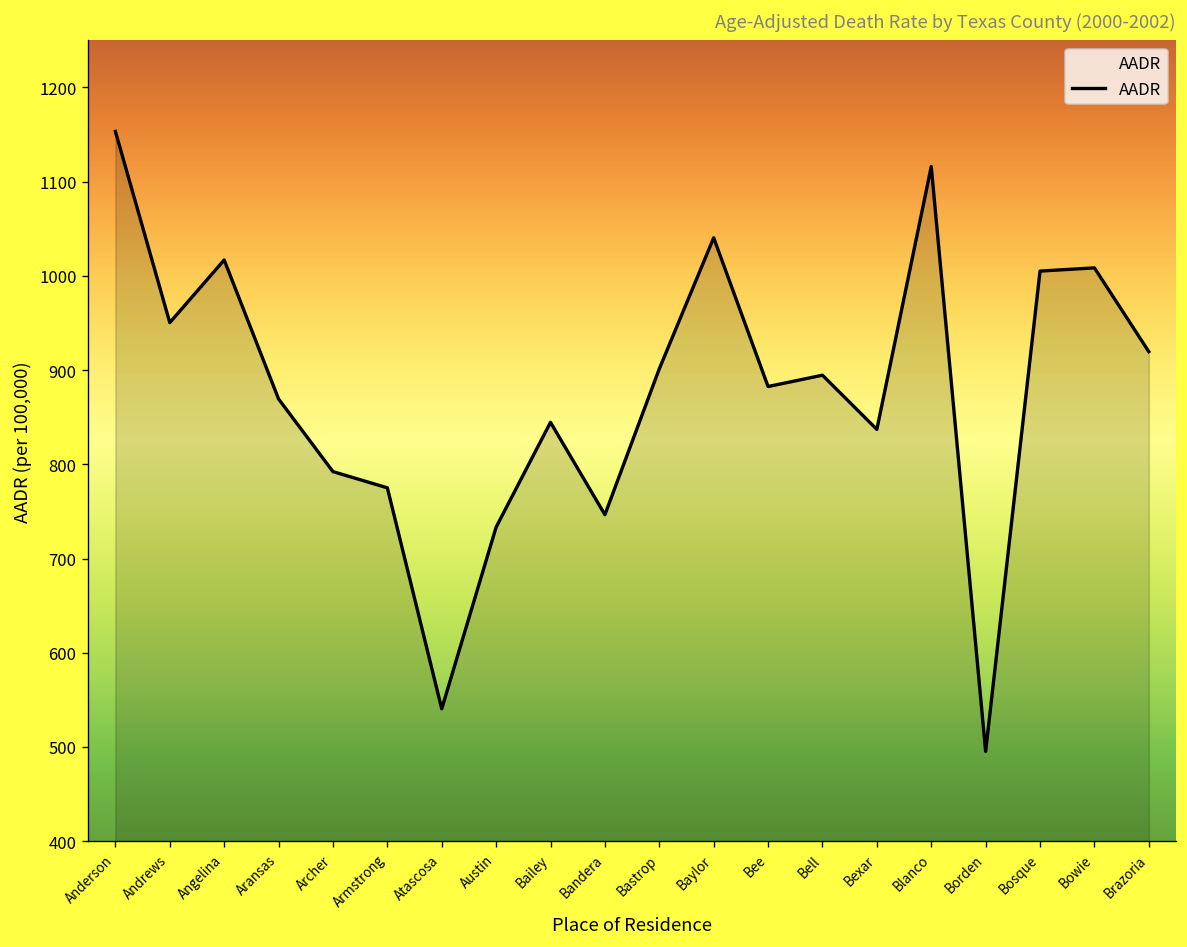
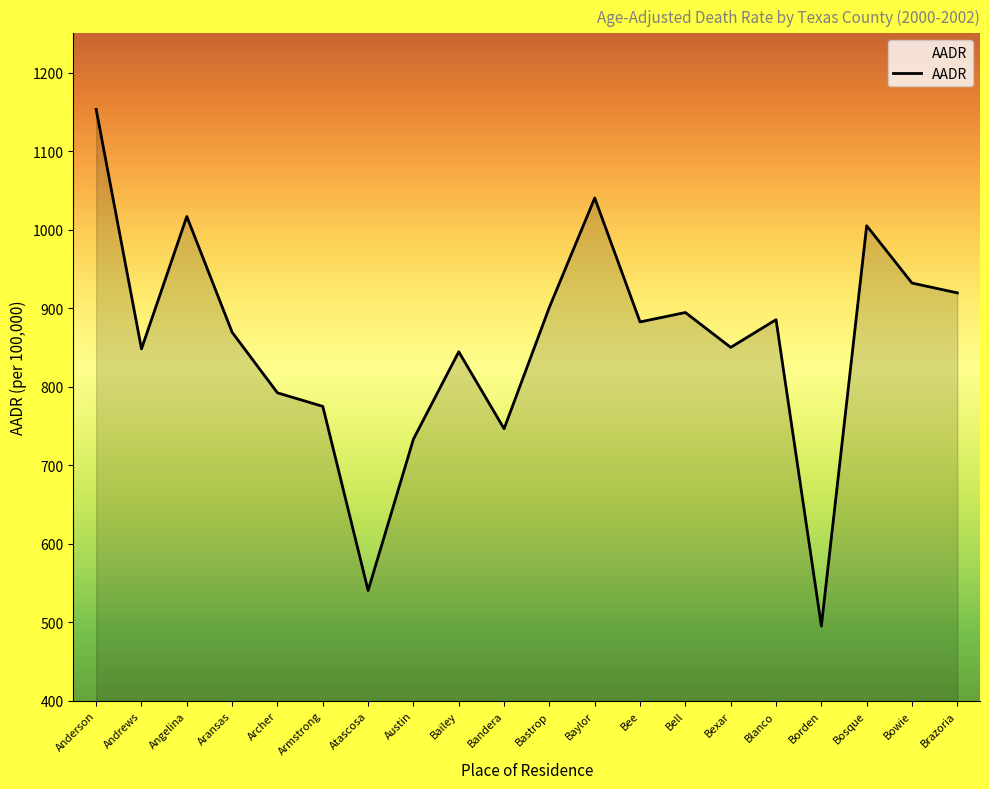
Andrews: 950 -> 850
Bexar: 840 -> 850
Blanco: 1120 -> 890
Bowie: 1010 -> 930
